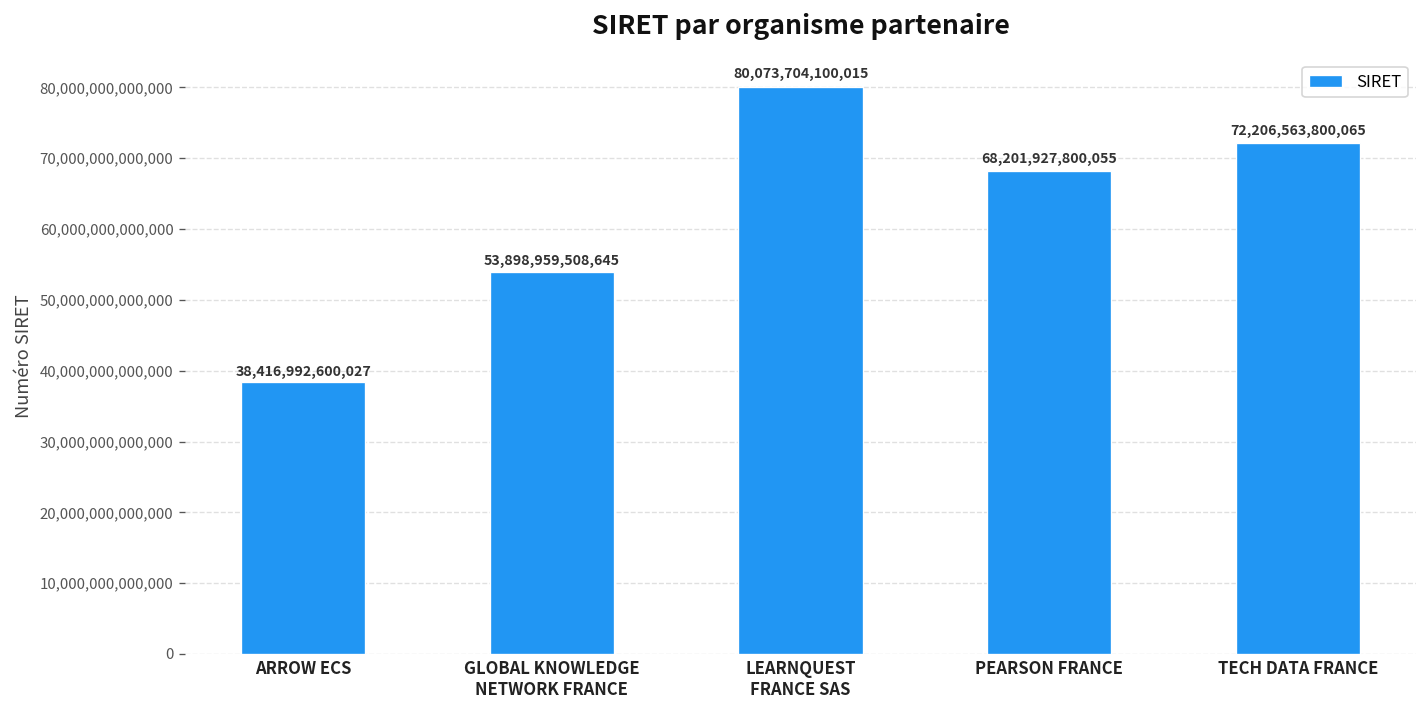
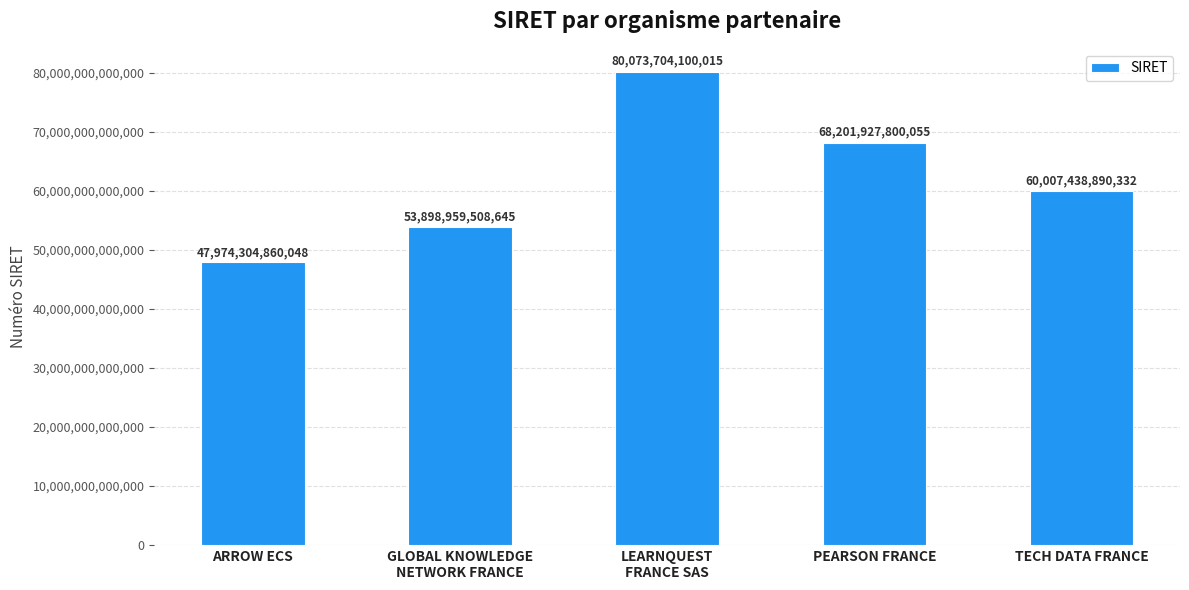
ARROW ECS: 38,416,992,600,027 -> 47,974,304,860,048
TECH DATA FRANCE: 72,206,563,800,065 -> 60,007,438,890,332
